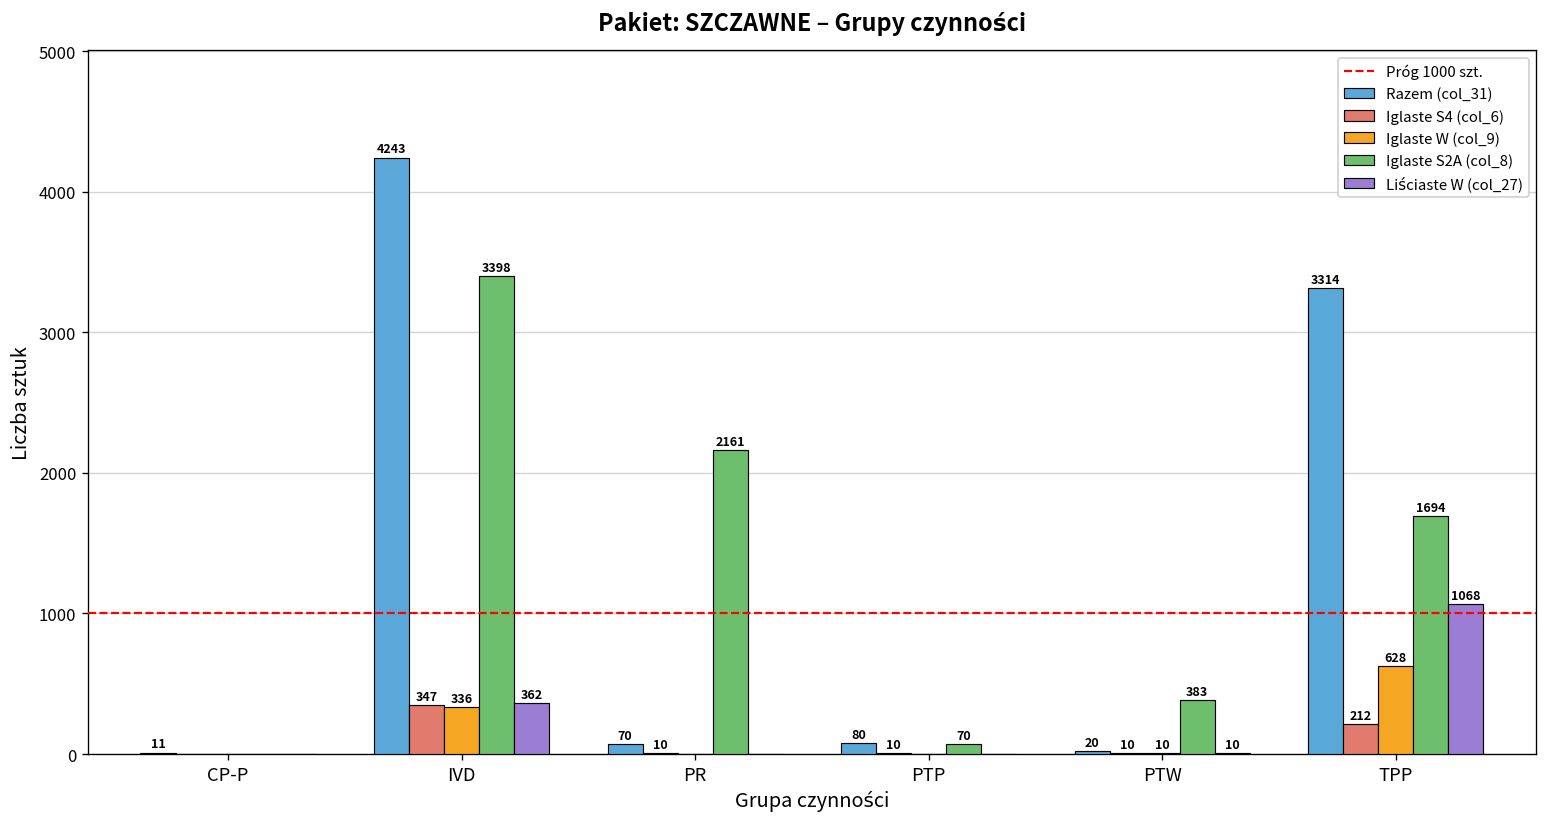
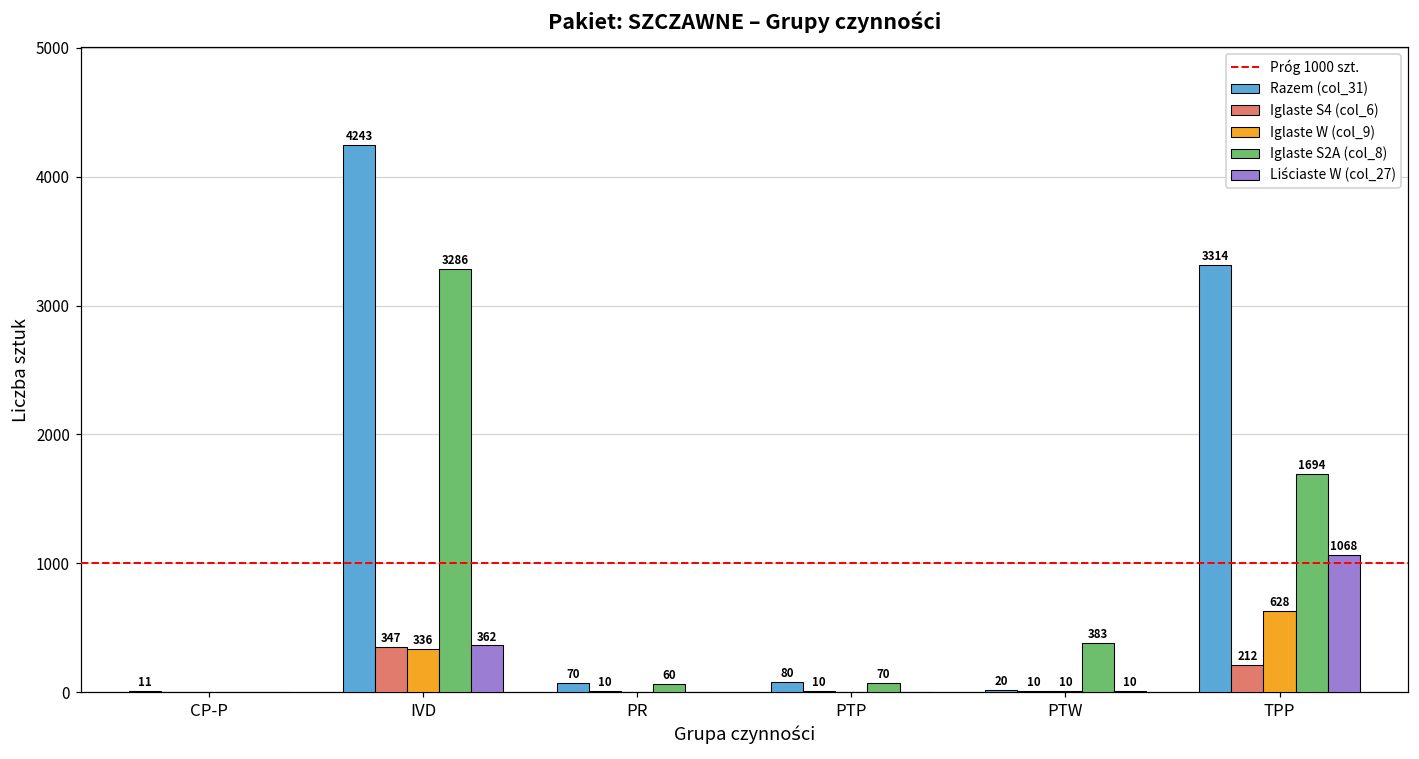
Iglaste S2A (col_8), IVD: 3398 -> 3286
Iglaste S2A (col_8), PR: 2161 -> 60
